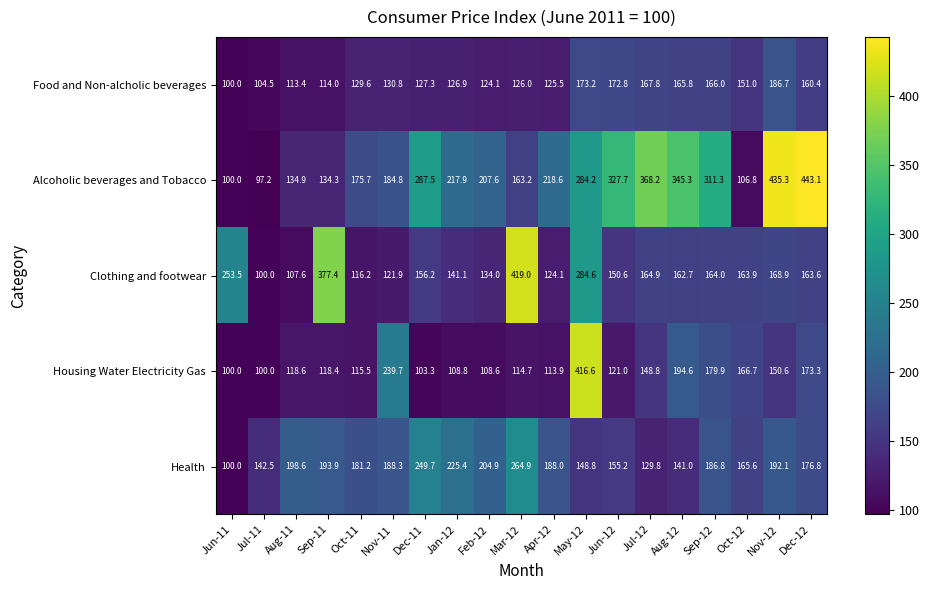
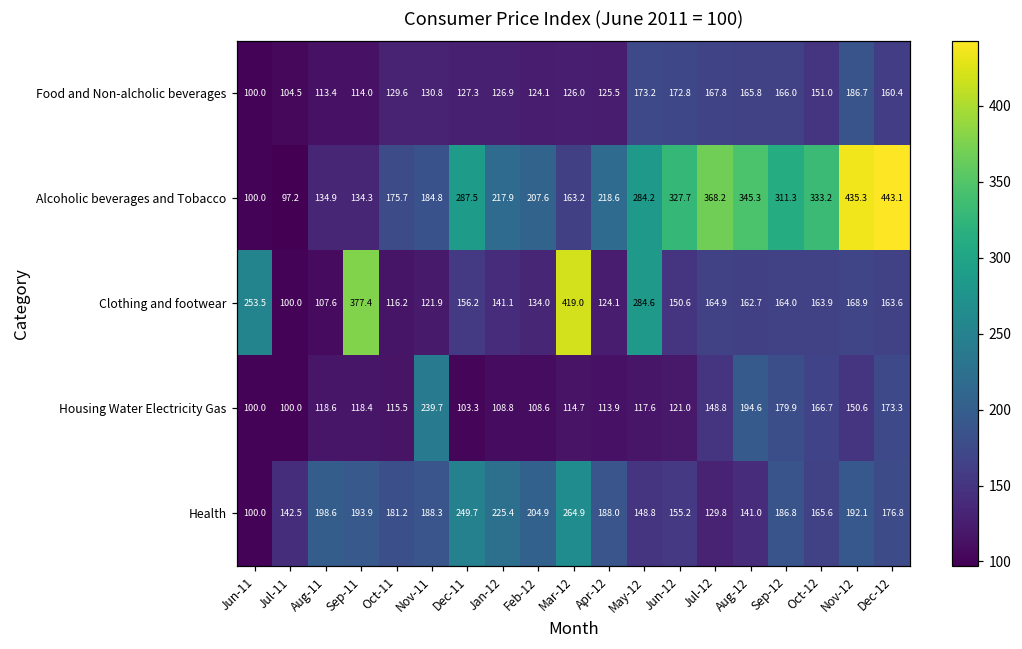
Alcoholic beverages and Tobacco, Oct-12: 106.8 -> 333.2
Housing Water Electricity Gas, May-12: 416.6 -> 117.6
